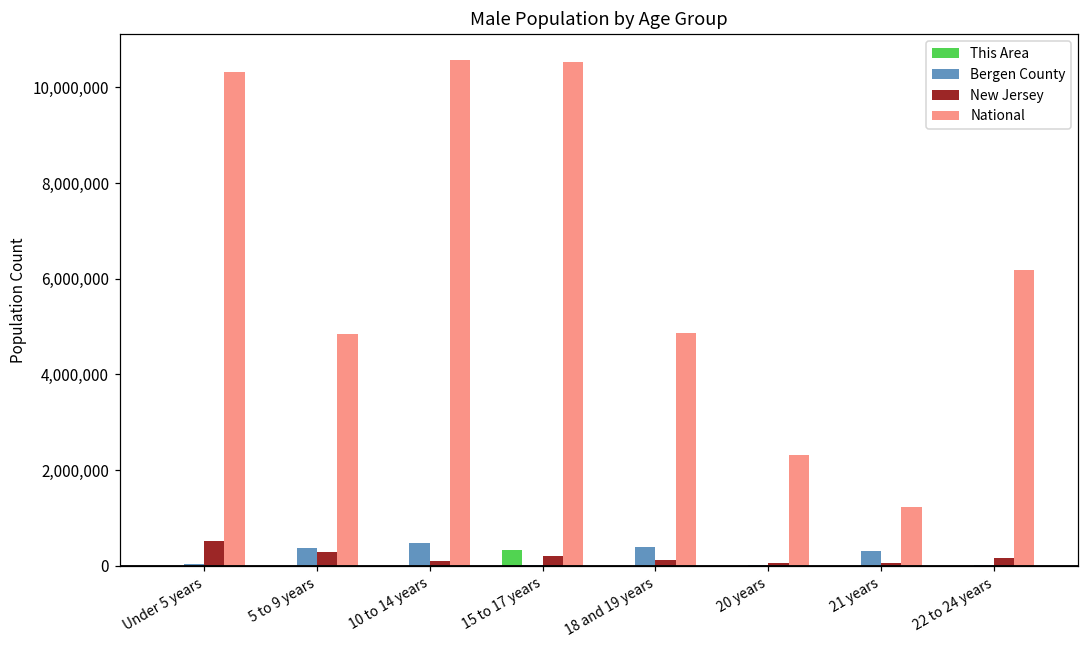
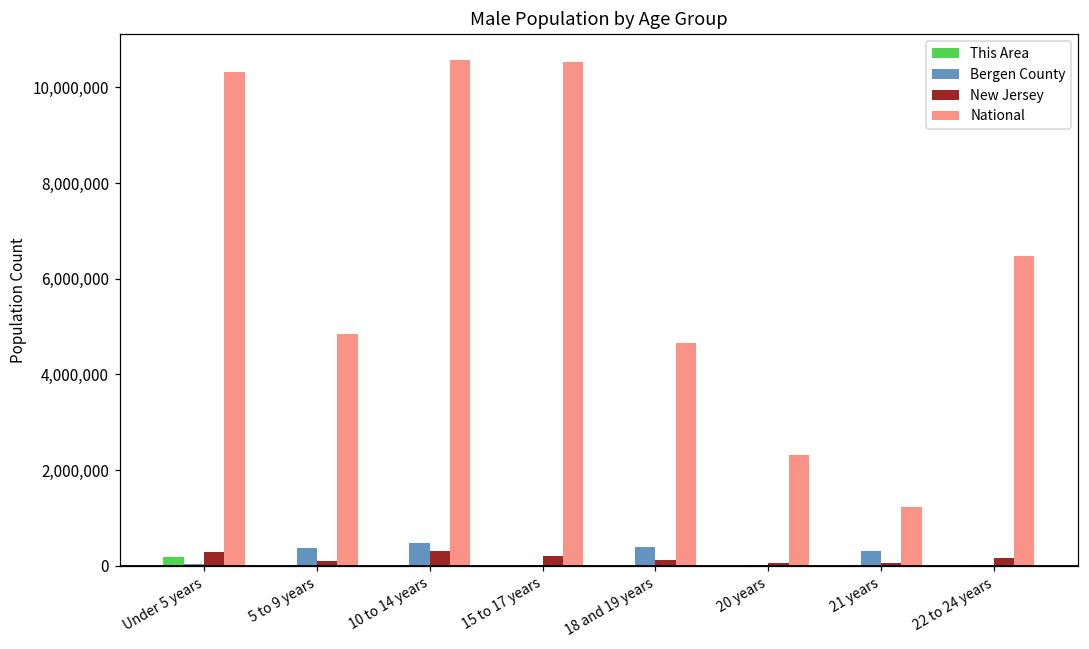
This Area, Under 5 years: 0 -> 200,000
New Jersey, Under 5 years: 500,000 -> 300,000
New Jersey, 5 to 9 years: 300,000 -> 100,000
New Jersey, 10 to 14 years: 100,000 -> 300,000
This Area, 15 to 17 years: 300,000 -> 0
National, 18 and 19 years: 4,900,000 -> 4,600,000
National, 22 to 24 years: 6,200,000 -> 6,500,000
